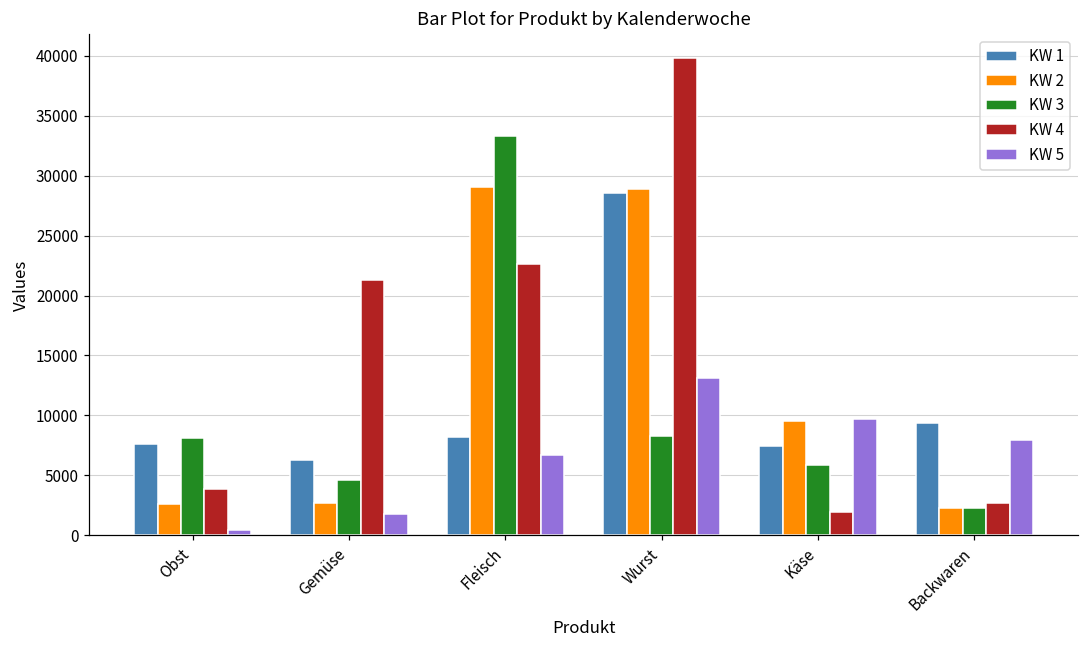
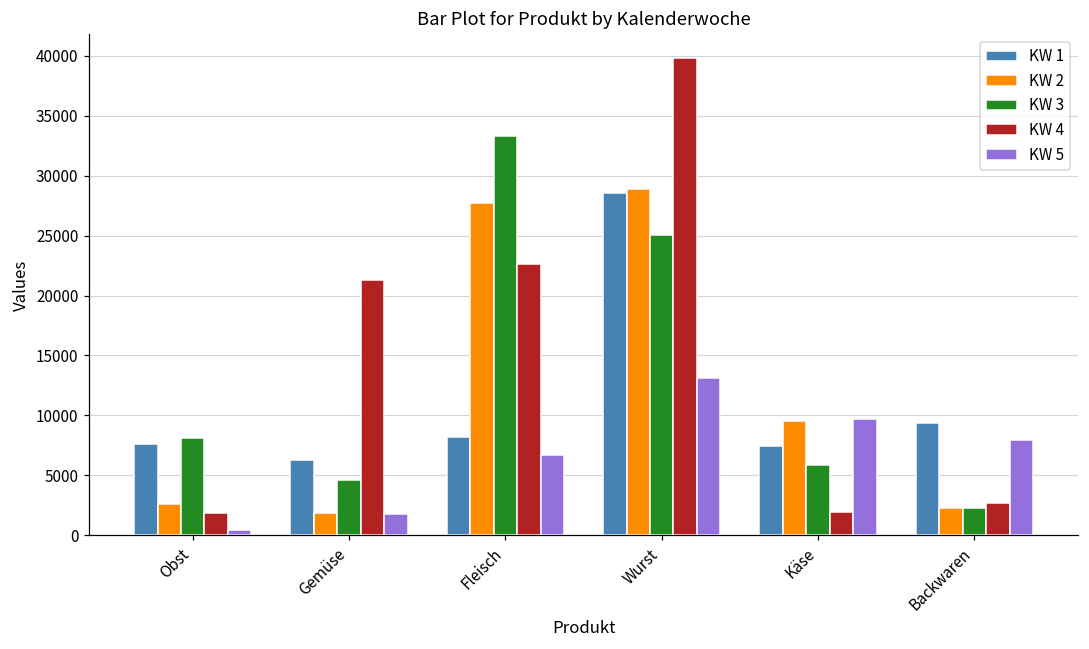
KW 4, Obst: 3800 -> 1900
KW 2, Gemüse: 2700 -> 1900
KW 2, Fleisch: 29000 -> 27700
KW 3, Wurst: 8300 -> 25100
